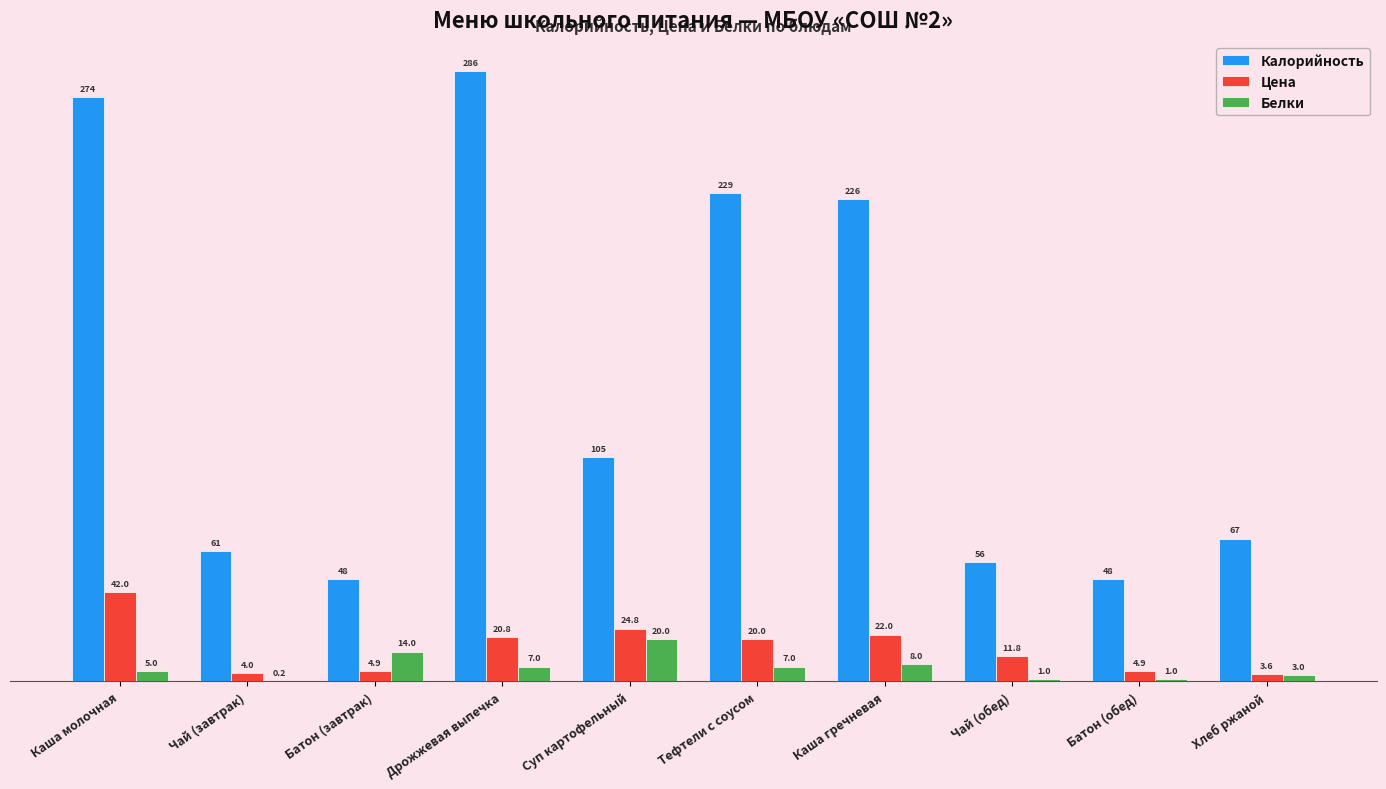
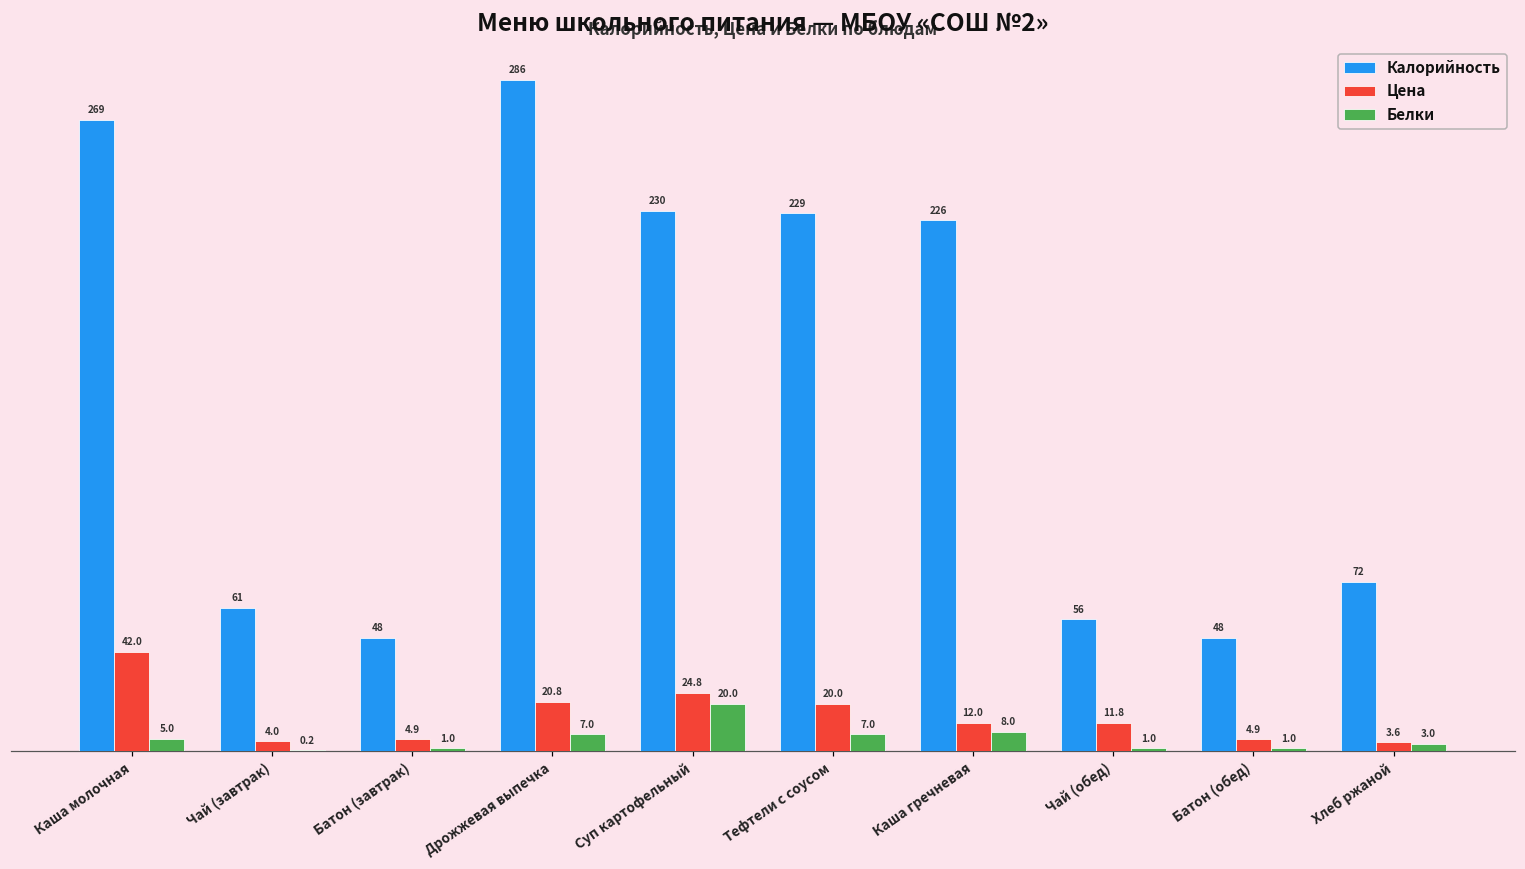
Калорийность, Каша молочная: 274 -> 269
Белки, Батон (завтрак): 14.0 -> 1.0
Калорийность, Суп картофельный: 105 -> 230
Цена, Каша гречневая: 22.0 -> 12.0
Калорийность, Хлеб ржаной: 67 -> 72
